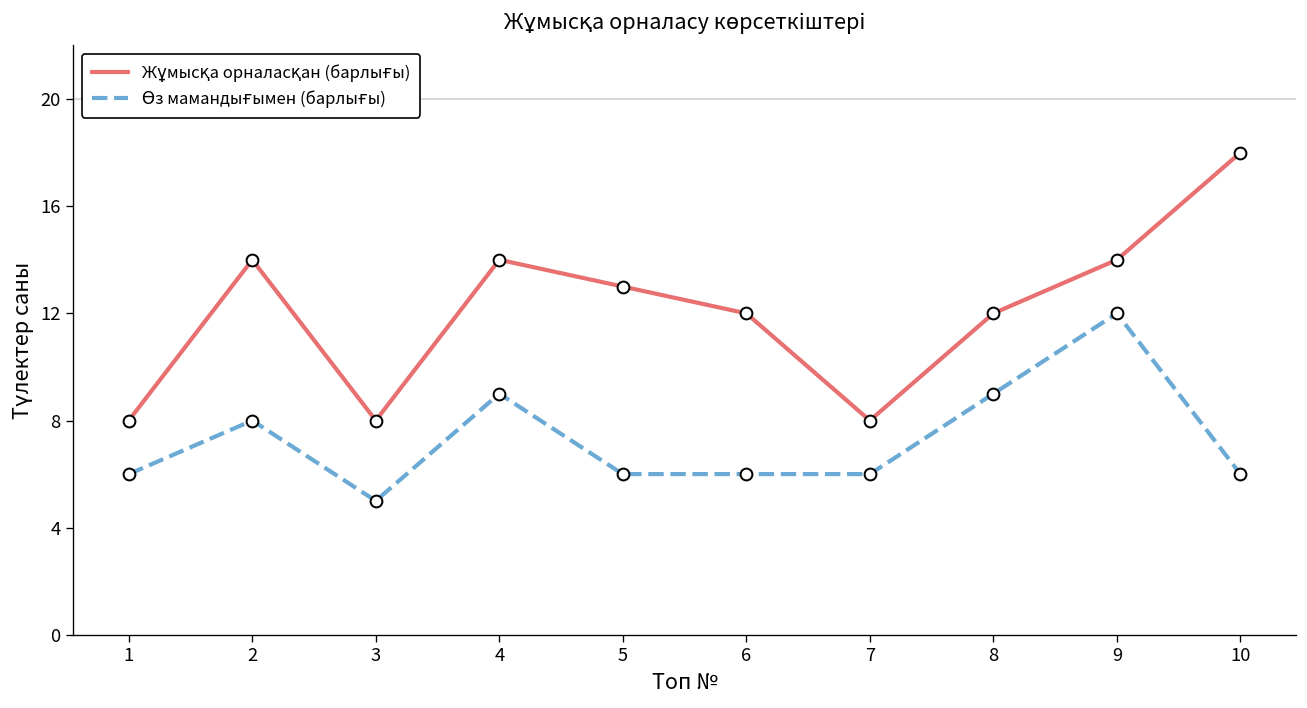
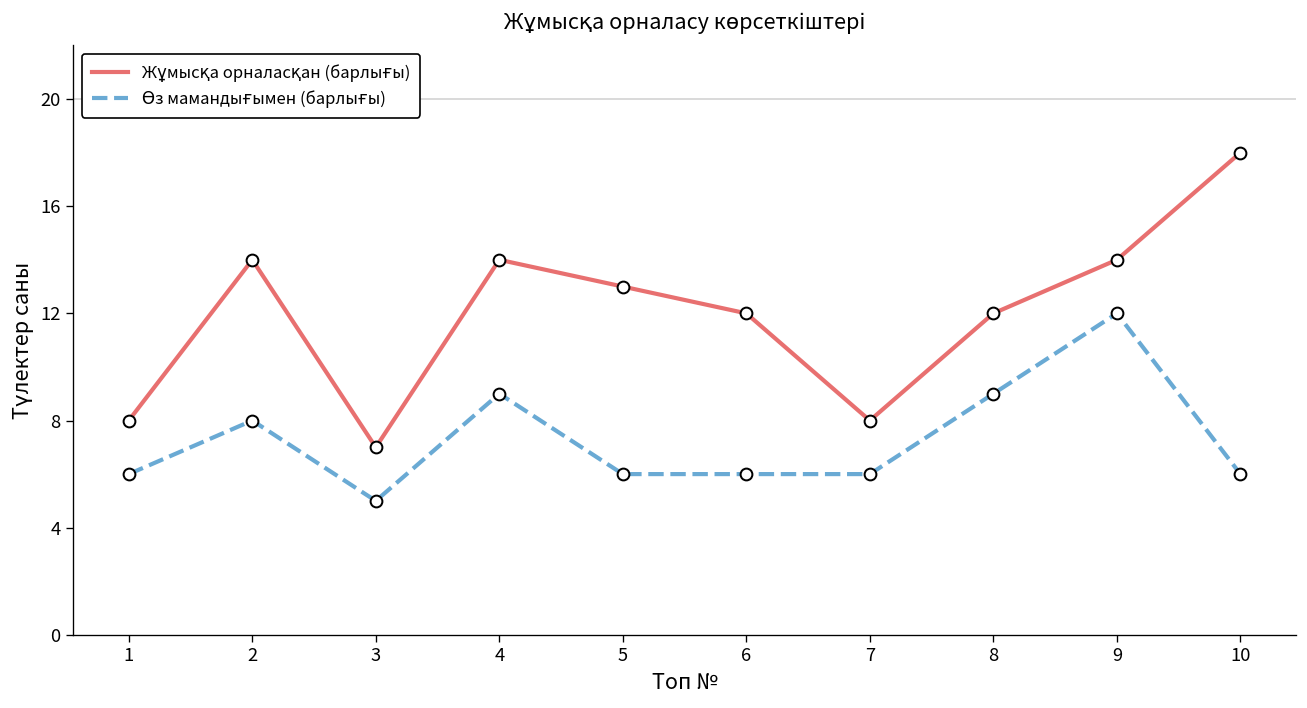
Жұмысқа орналасқан (барлығы), 3: 8 -> 7
